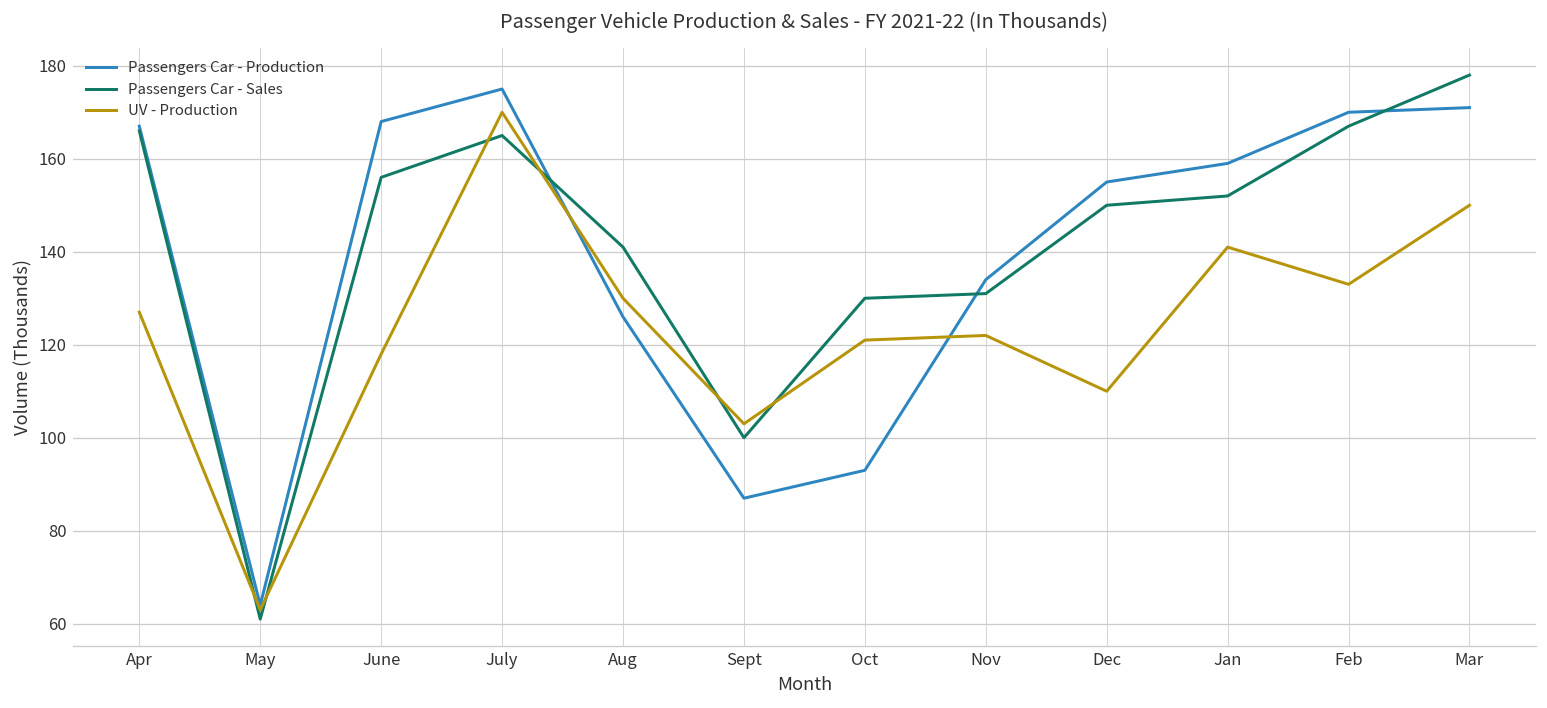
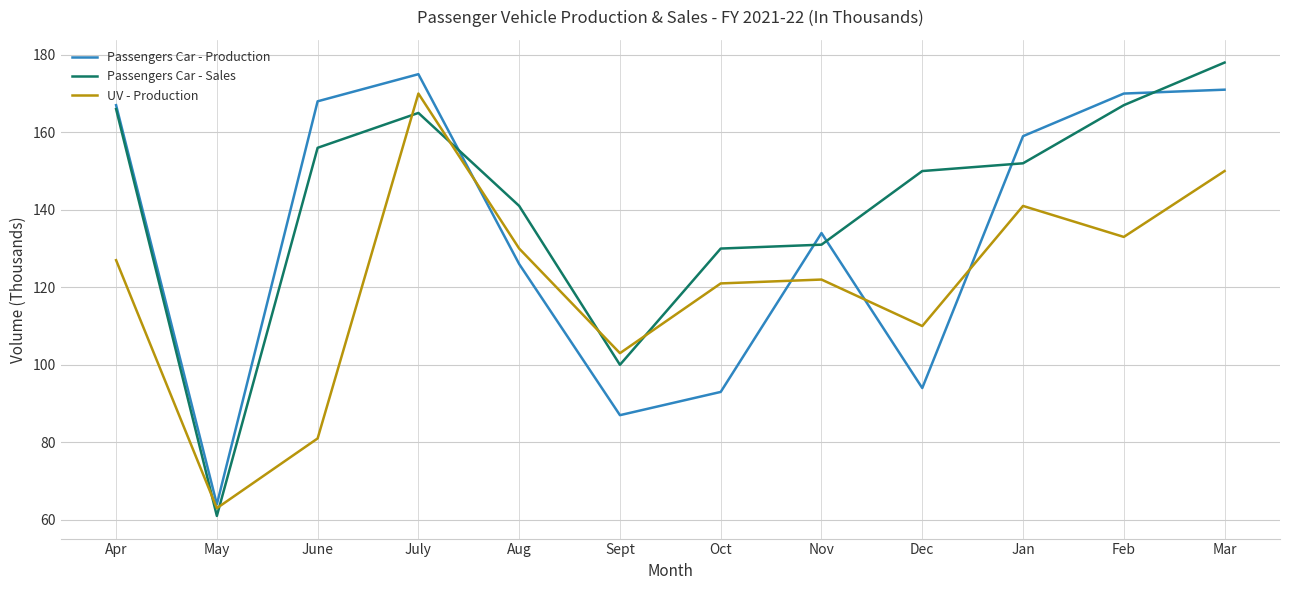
UV - Production, June: 118 -> 81
Passengers Car - Production, Dec: 155 -> 94
